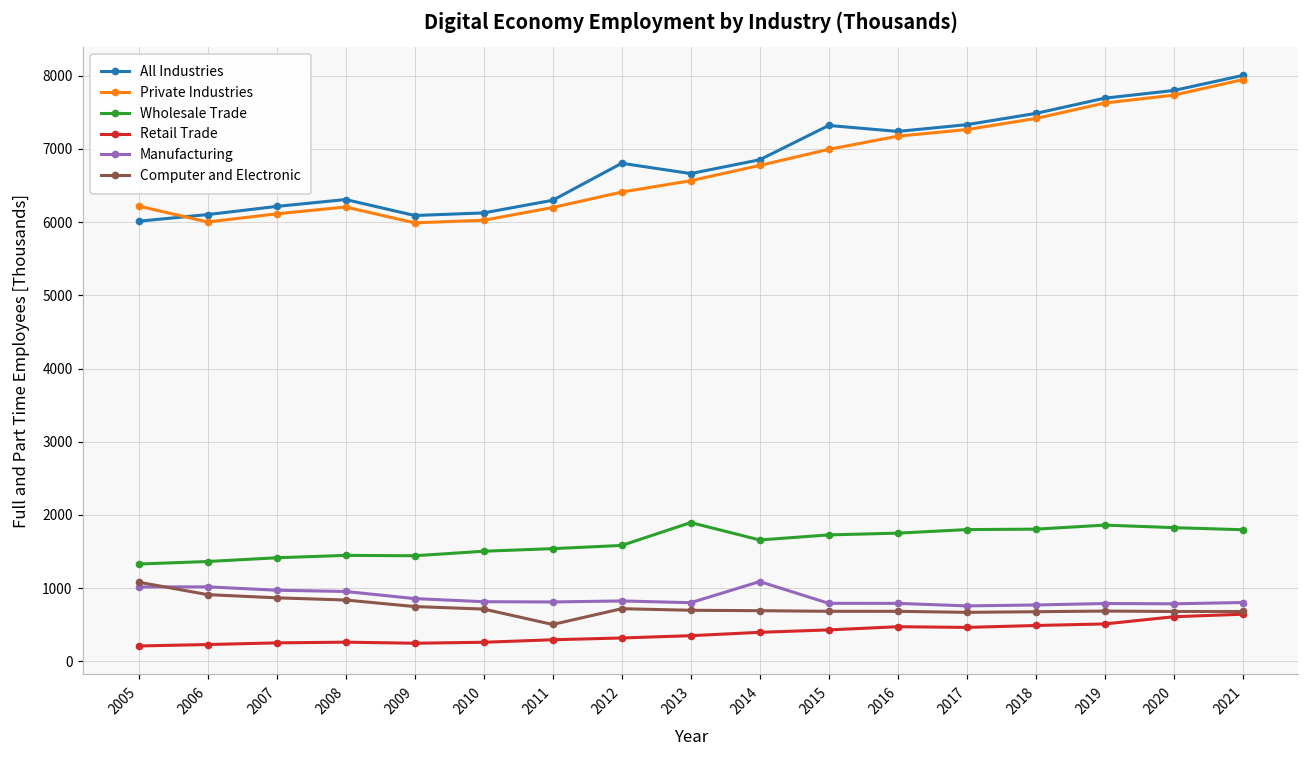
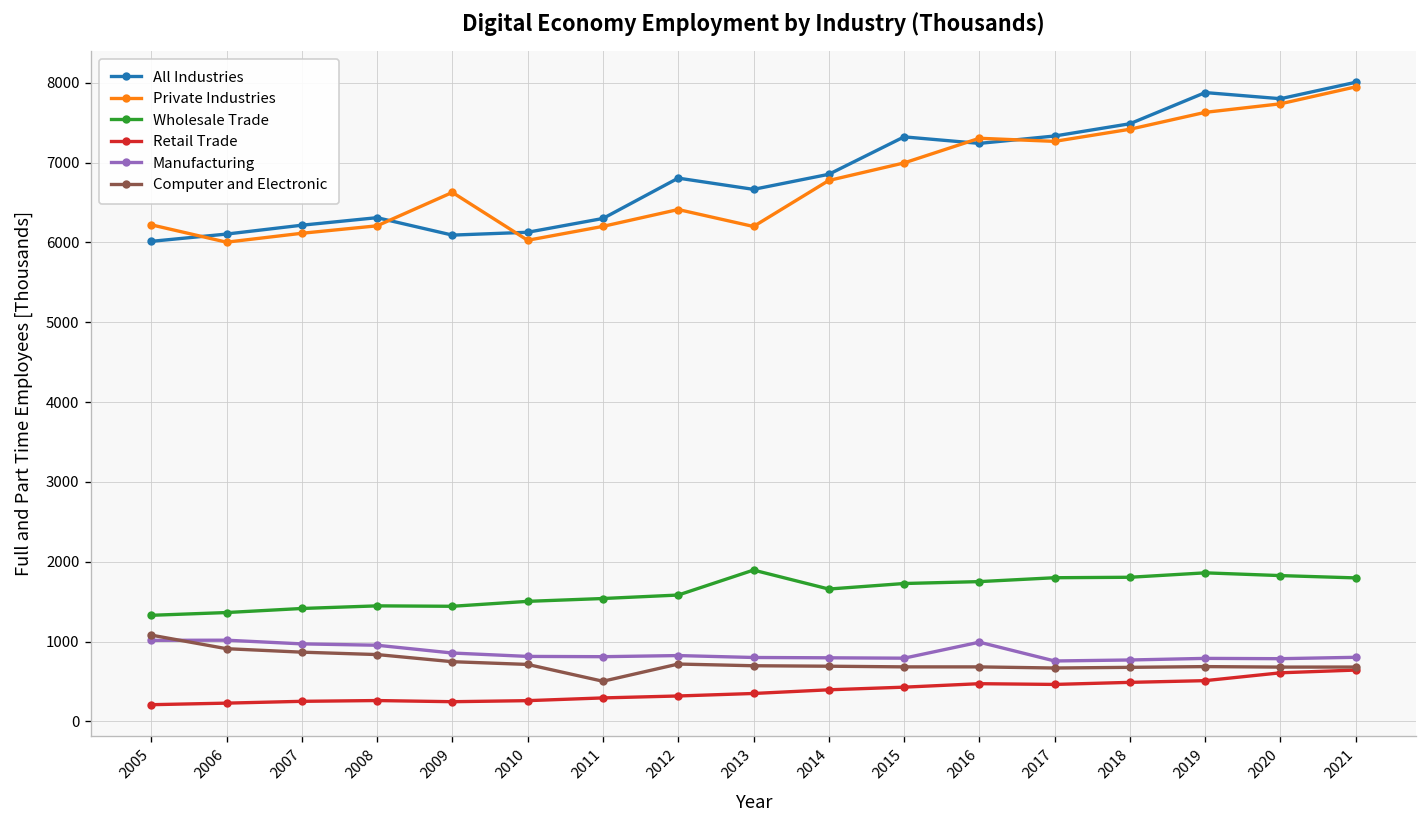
Private Industries, 2009: 6000 -> 6600
Private Industries, 2013: 6600 -> 6200
Manufacturing, 2014: 1100 -> 800
Private Industries, 2016: 7200 -> 7300
Manufacturing, 2016: 800 -> 1000
All Industries, 2019: 7700 -> 7900
